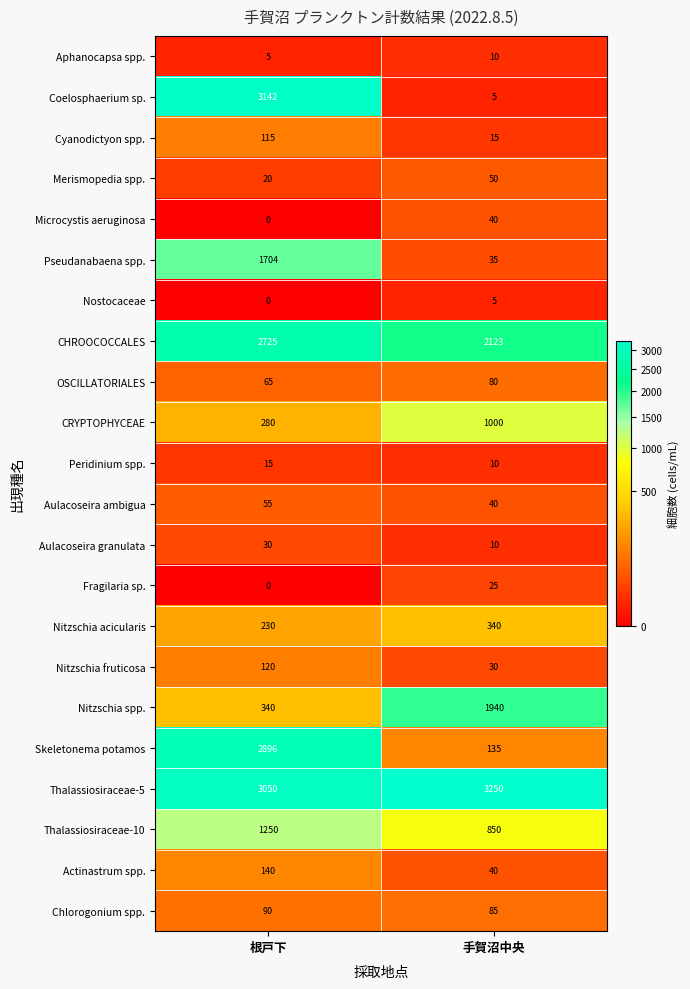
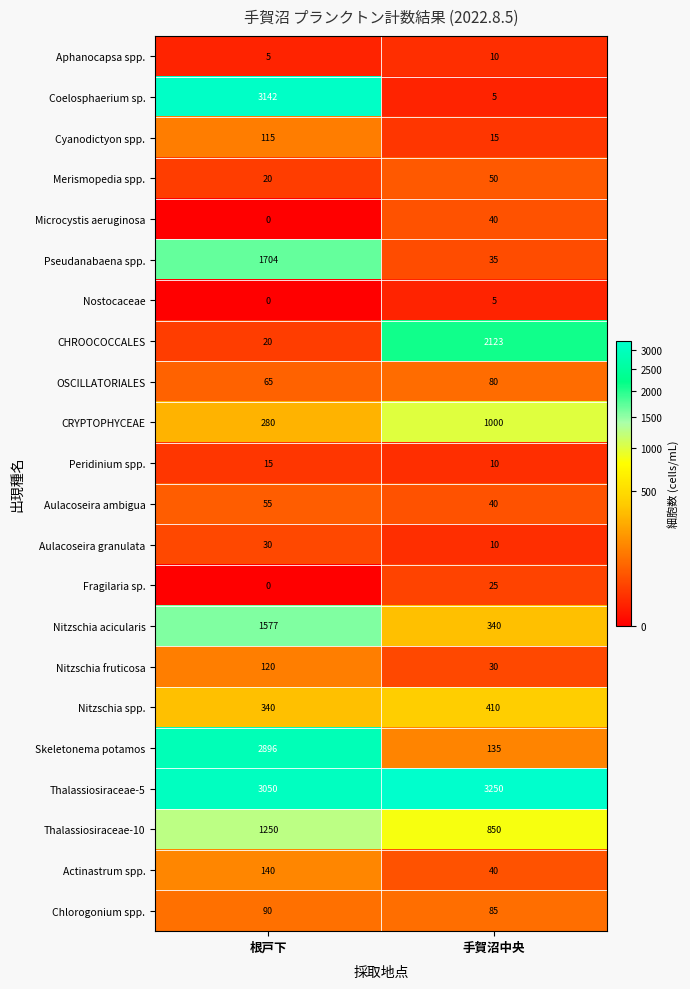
CHROOCOCCALES, 根戸下: 2725 -> 20
Nitzschia acicularis, 根戸下: 230 -> 1577
Nitzschia spp., 手賀沼中央: 1940 -> 410
